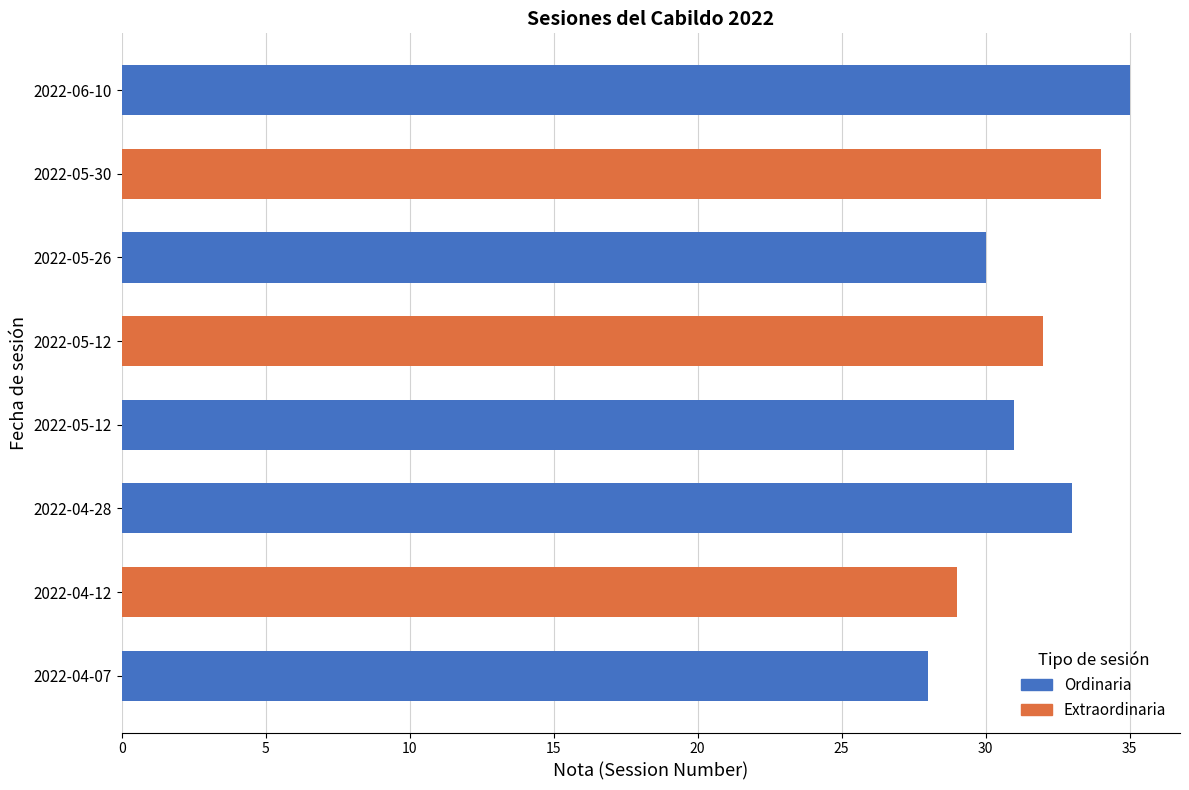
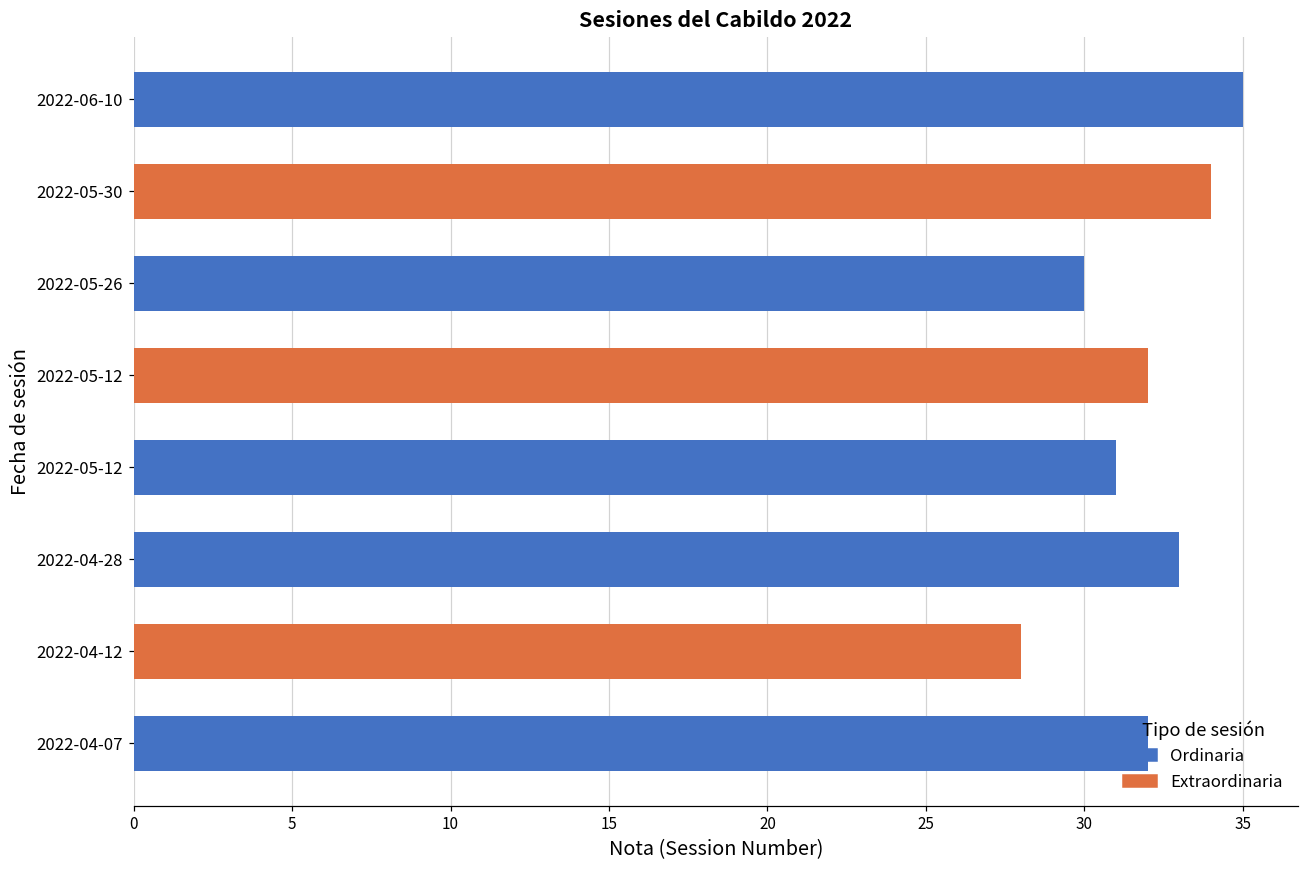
2022-04-12: 29 -> 28
2022-04-07: 28 -> 32
